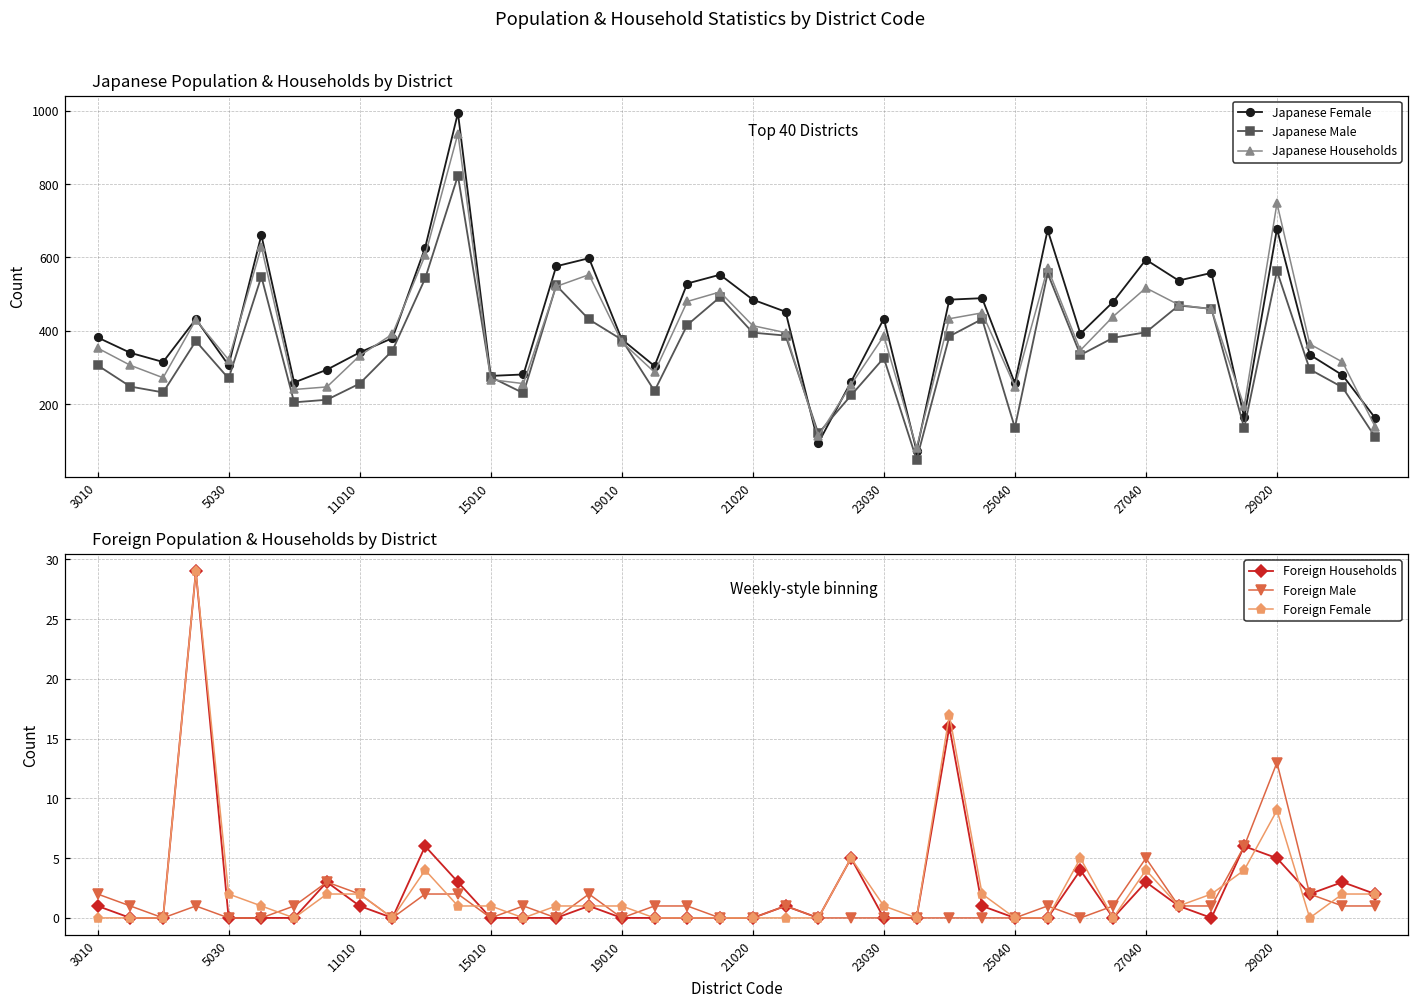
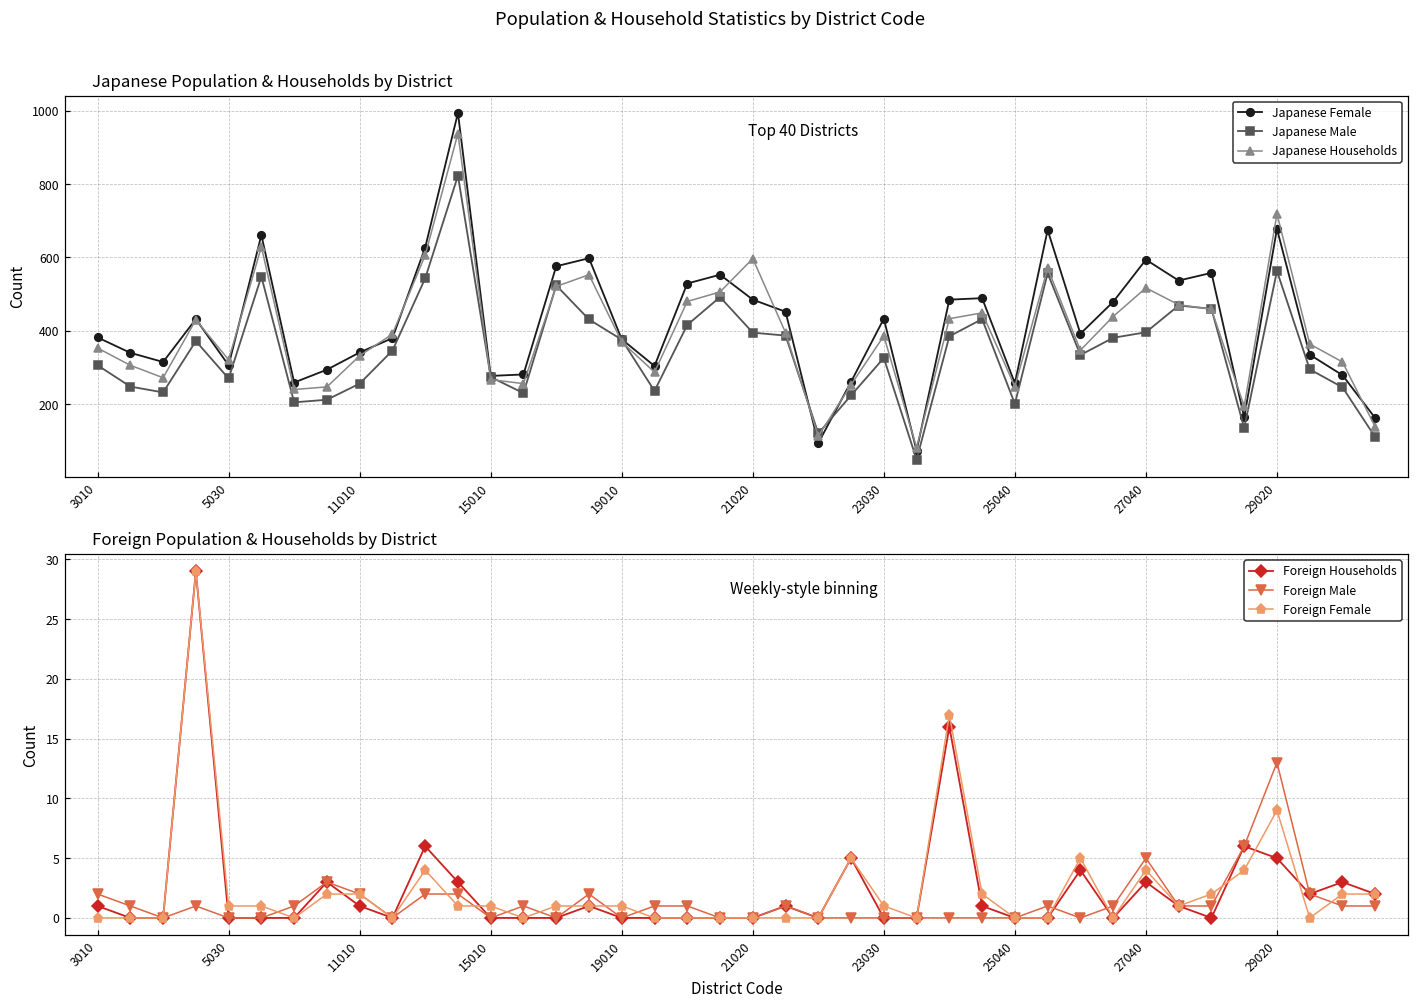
Japanese Population & Households by District, Japanese Households, 21020: 410 -> 600
Japanese Population & Households by District, Japanese Male, 25040: 140 -> 200
Japanese Population & Households by District, Japanese Households, 29020: 750 -> 720
Foreign Population & Households by District, Foreign Female, 5030: 2 -> 1
